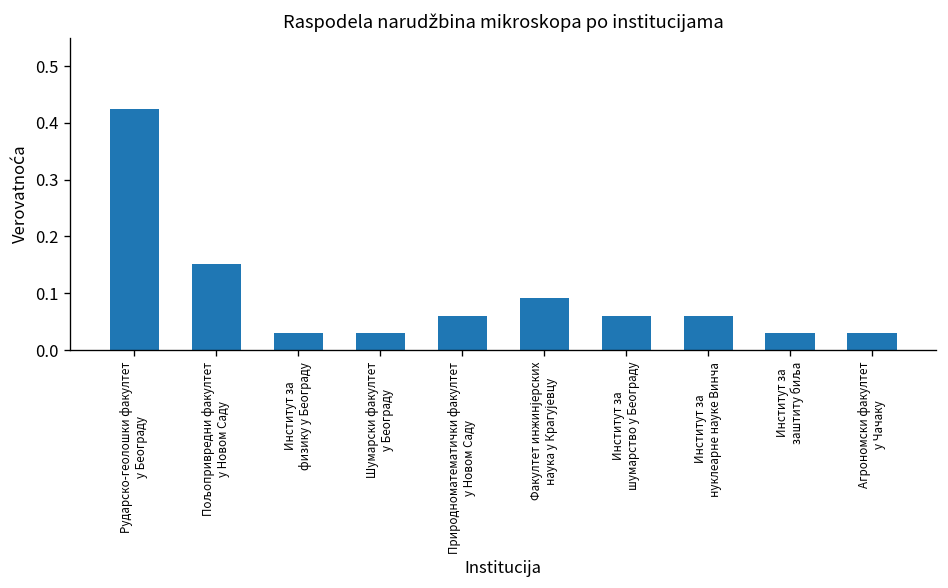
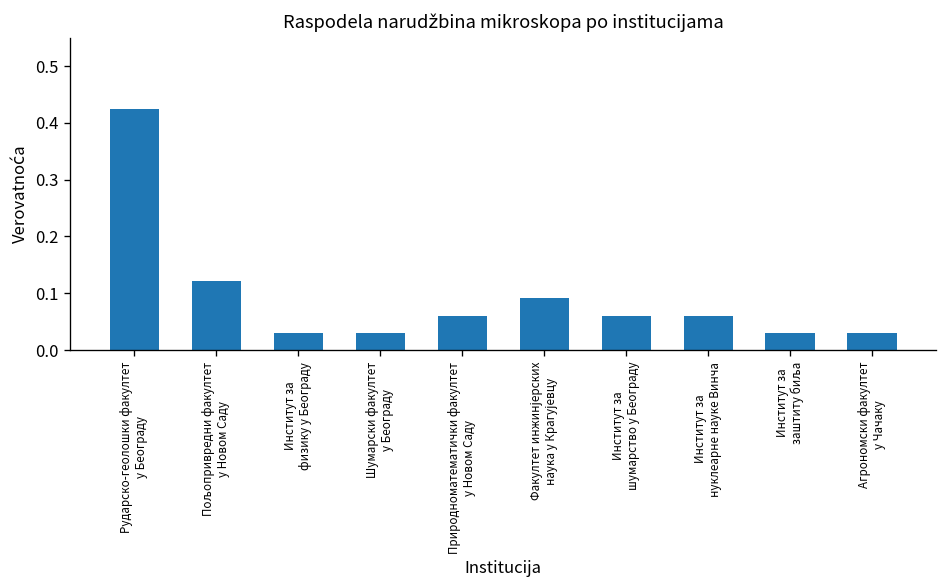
Пољопривредни факултет у Новом Саду: 0.15 -> 0.12
